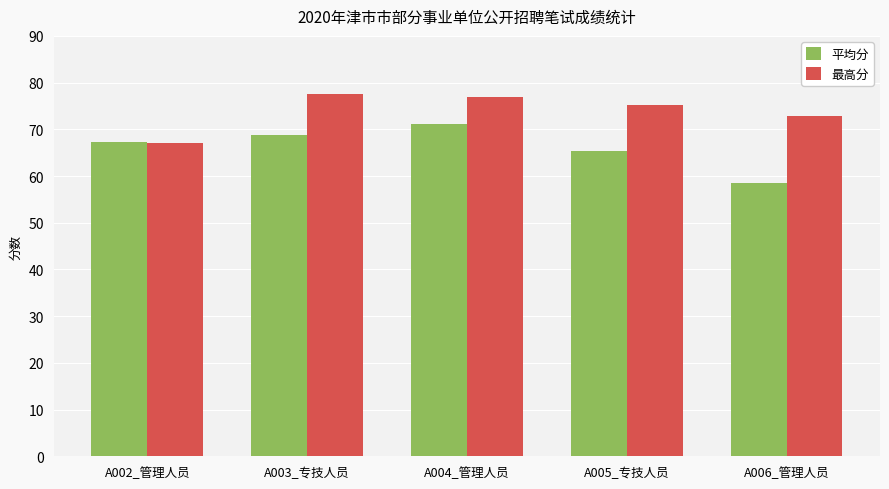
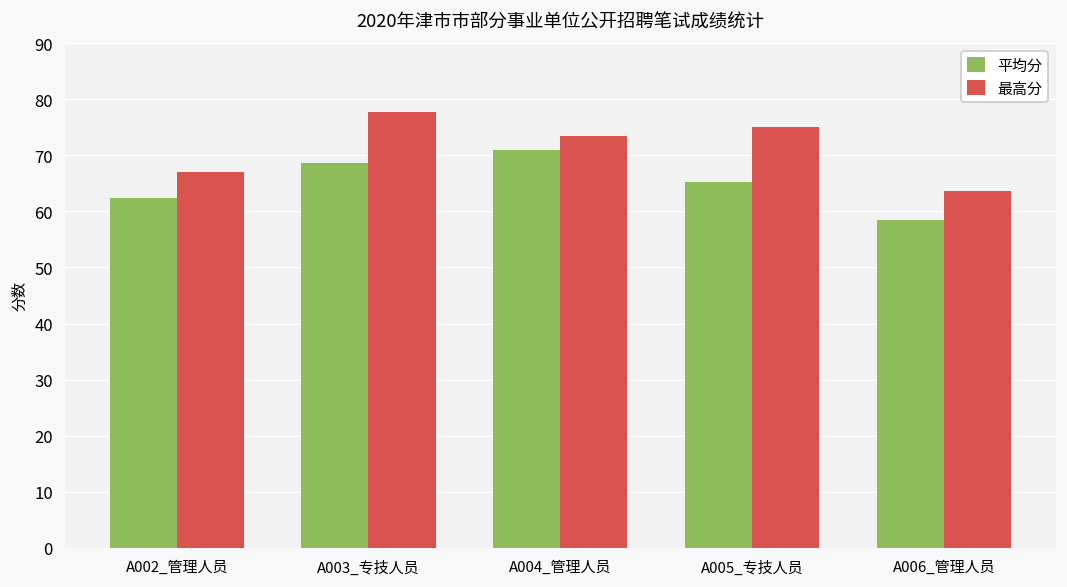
平均分, A002_管理人员: 67 -> 62
最高分, A004_管理人员: 77 -> 73
最高分, A006_管理人员: 73 -> 64
